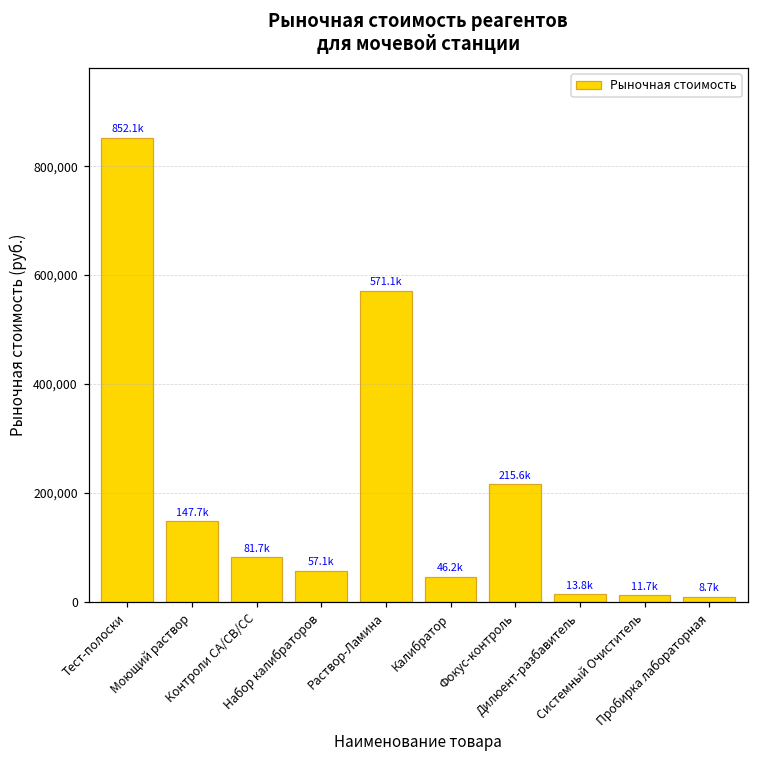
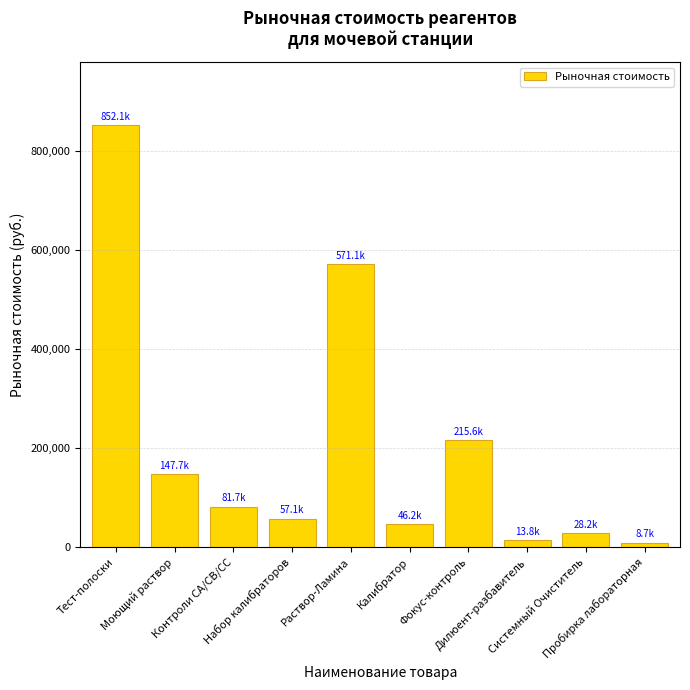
Системный Очиститель: 11.7k -> 28.2k
